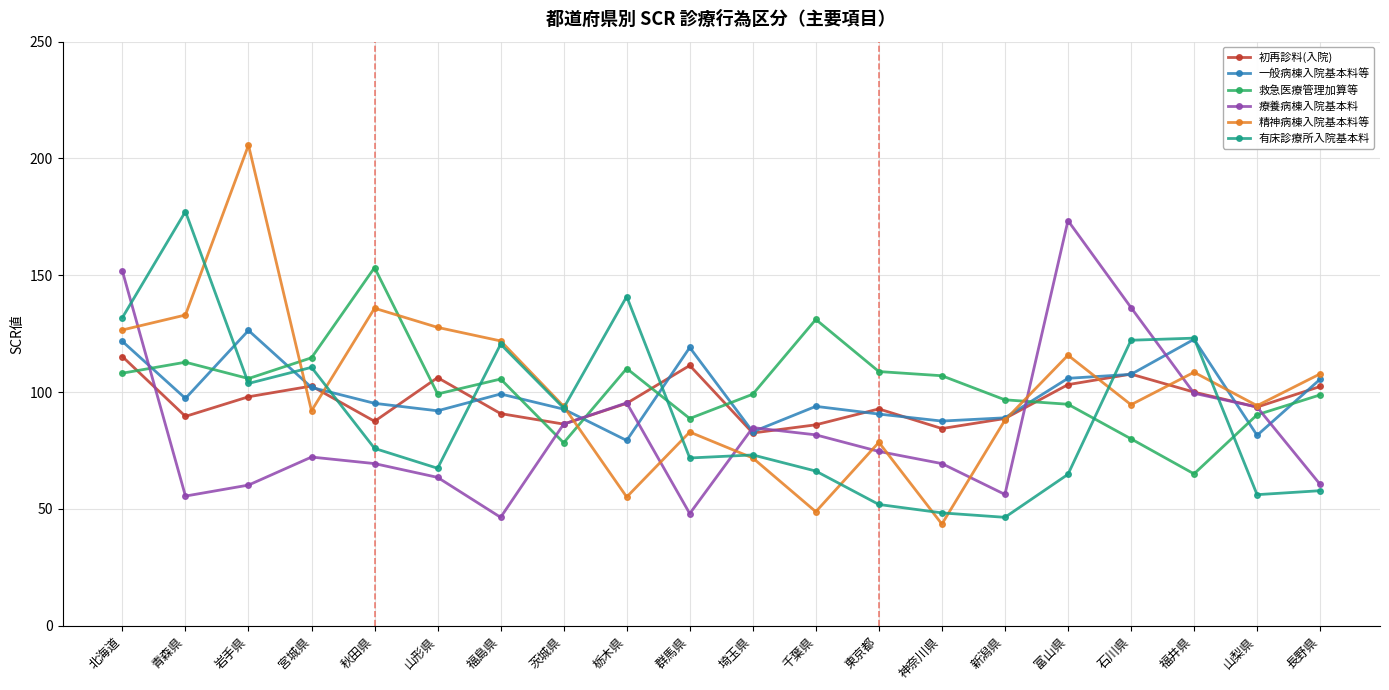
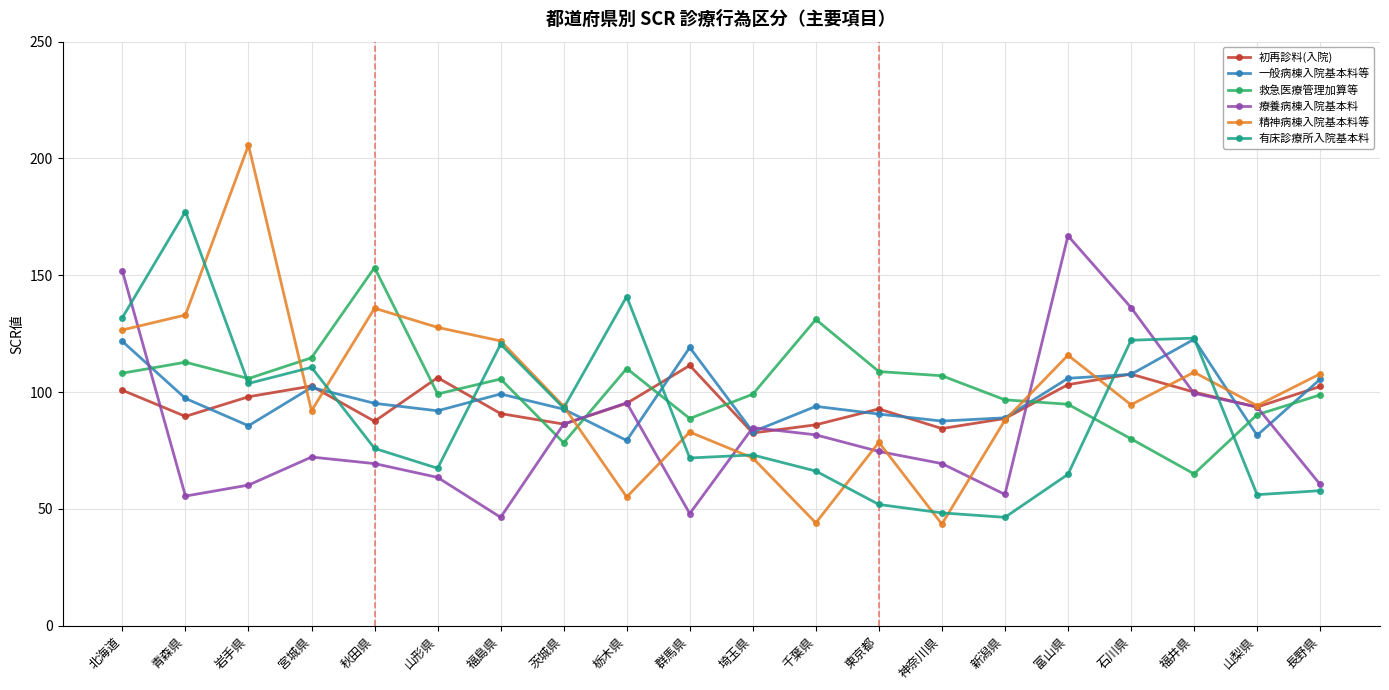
初再診料(入院), 北海道: 115 -> 101
一般病棟入院基本料等, 岩手県: 126 -> 86
精神病棟入院基本料等, 千葉県: 49 -> 44
療養病棟入院基本料, 富山県: 173 -> 167
